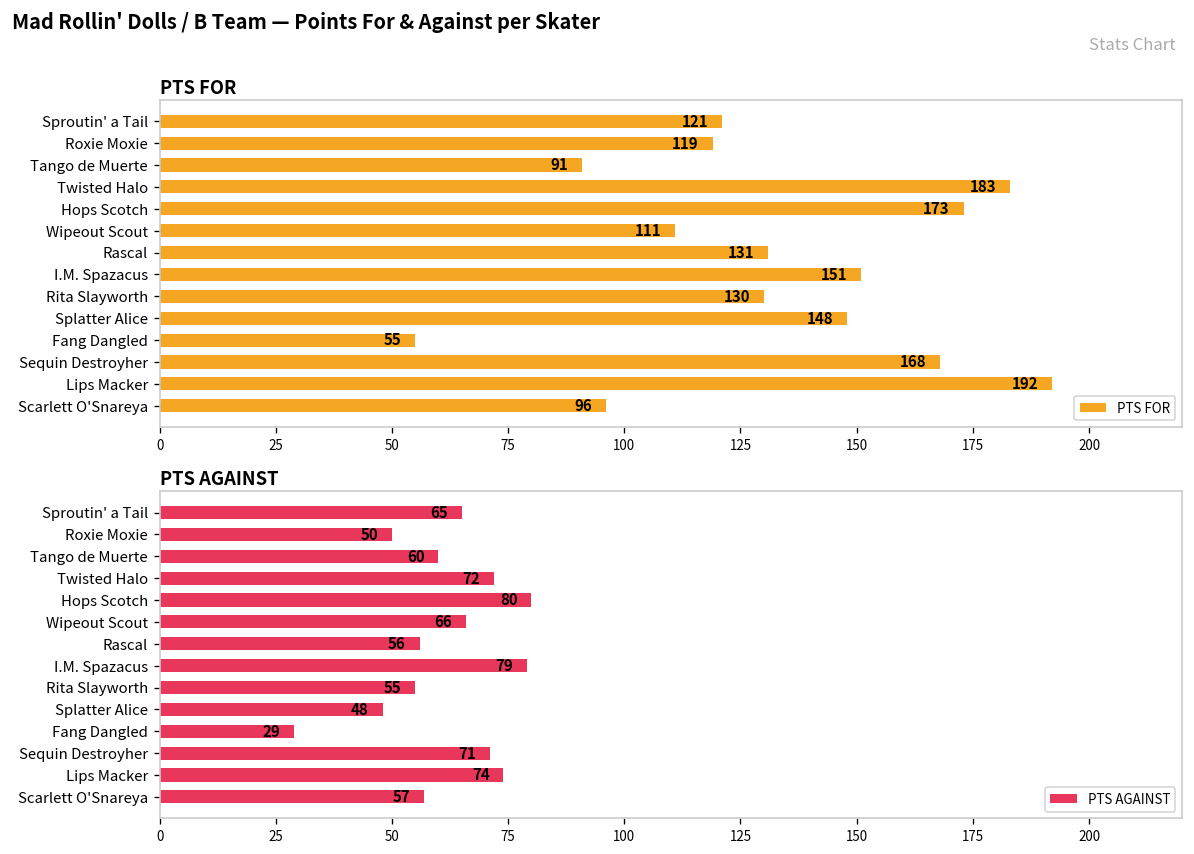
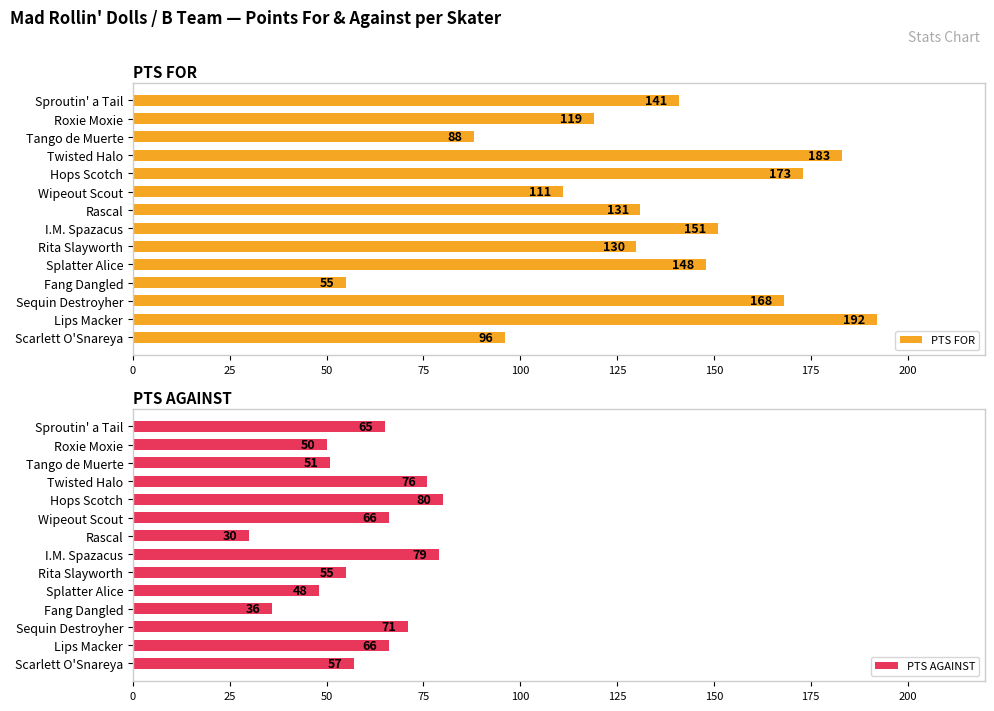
PTS FOR, Sproutin' a Tail: 121 -> 141
PTS FOR, Tango de Muerte: 91 -> 88
PTS AGAINST, Tango de Muerte: 60 -> 51
PTS AGAINST, Twisted Halo: 72 -> 76
PTS AGAINST, Rascal: 56 -> 30
PTS AGAINST, Fang Dangled: 29 -> 36
PTS AGAINST, Lips Macker: 74 -> 66
